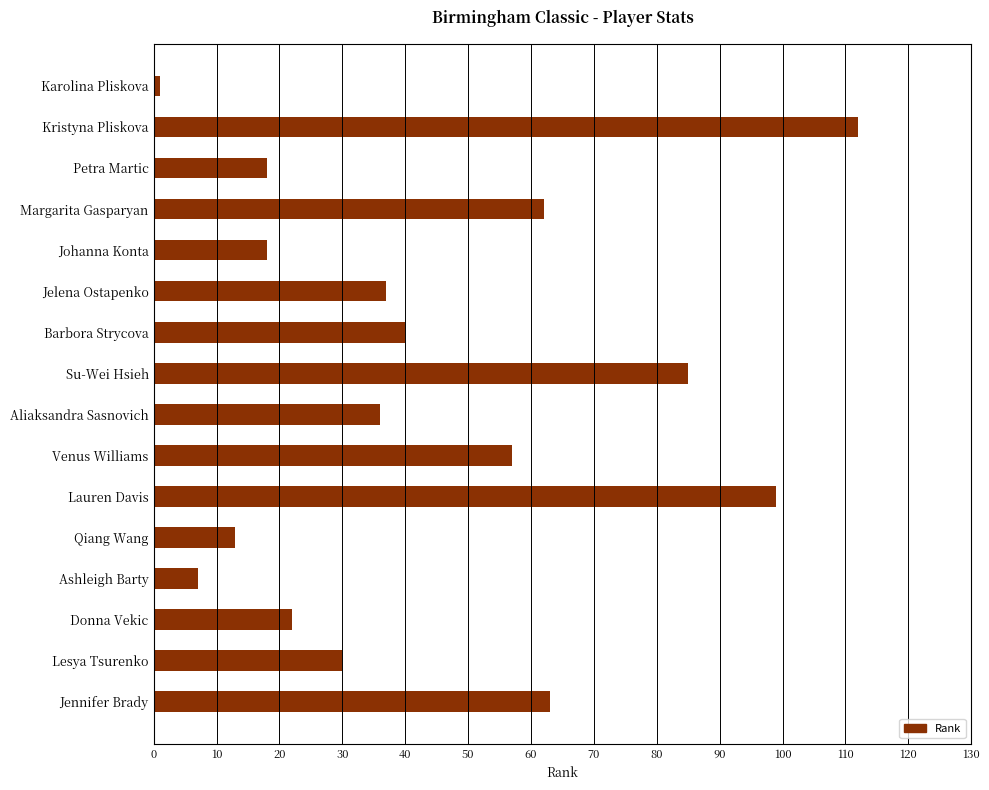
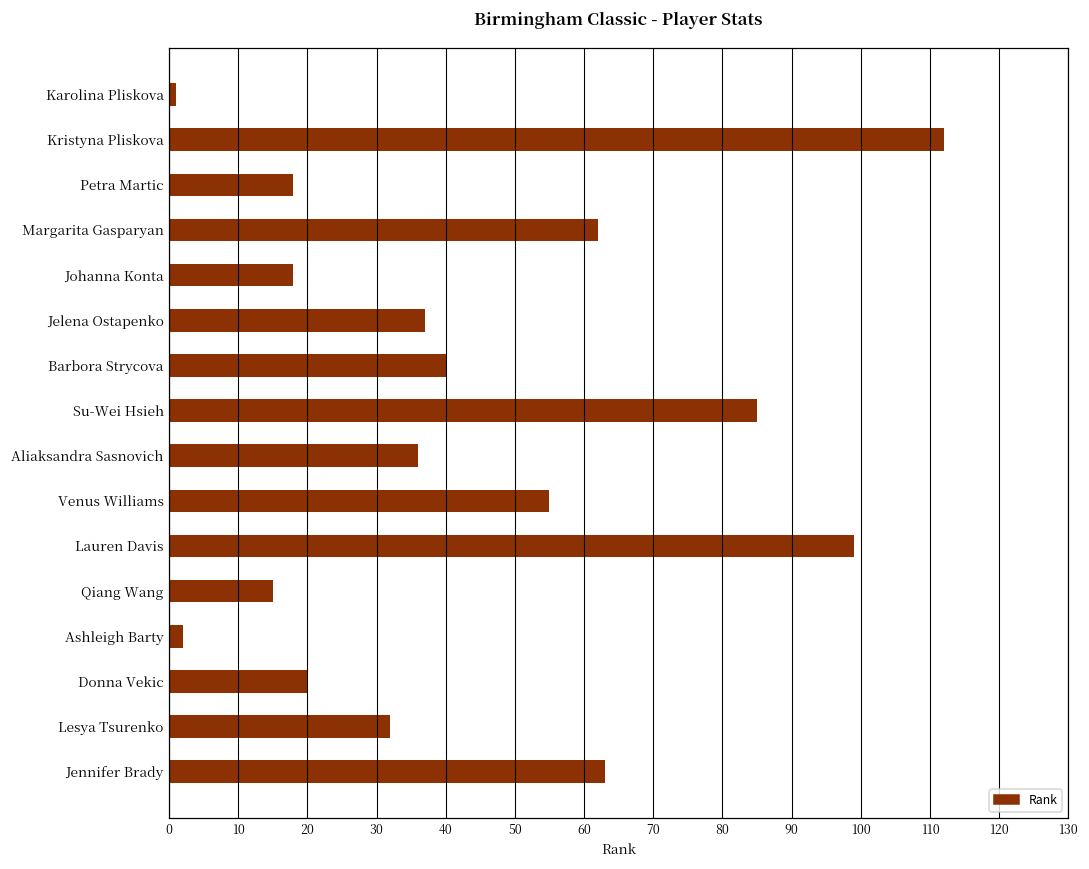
Venus Williams: 57 -> 55
Qiang Wang: 13 -> 15
Ashleigh Barty: 7 -> 2
Donna Vekic: 22 -> 20
Lesya Tsurenko: 30 -> 32
